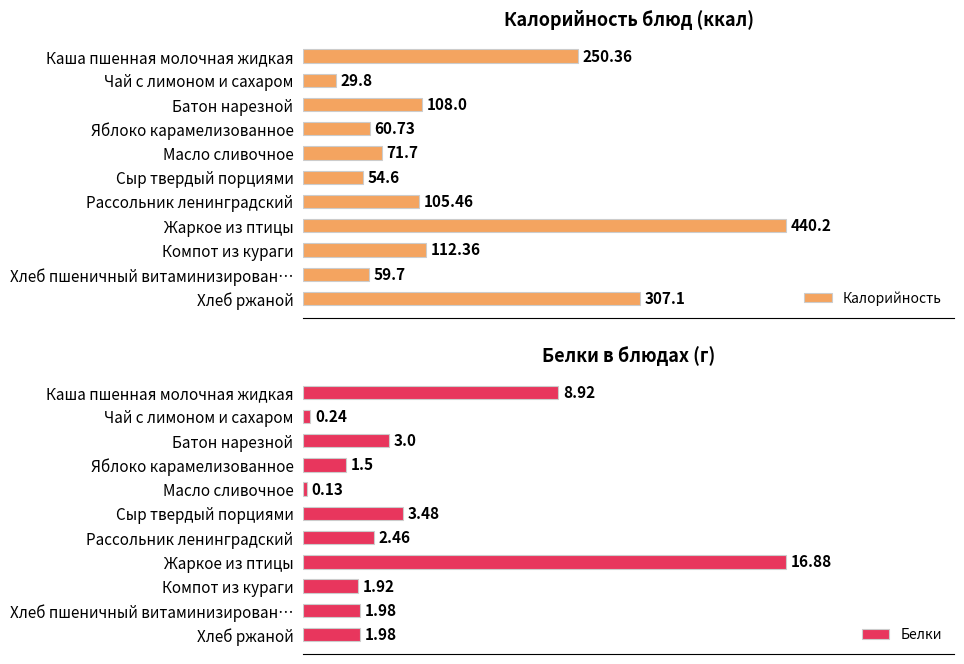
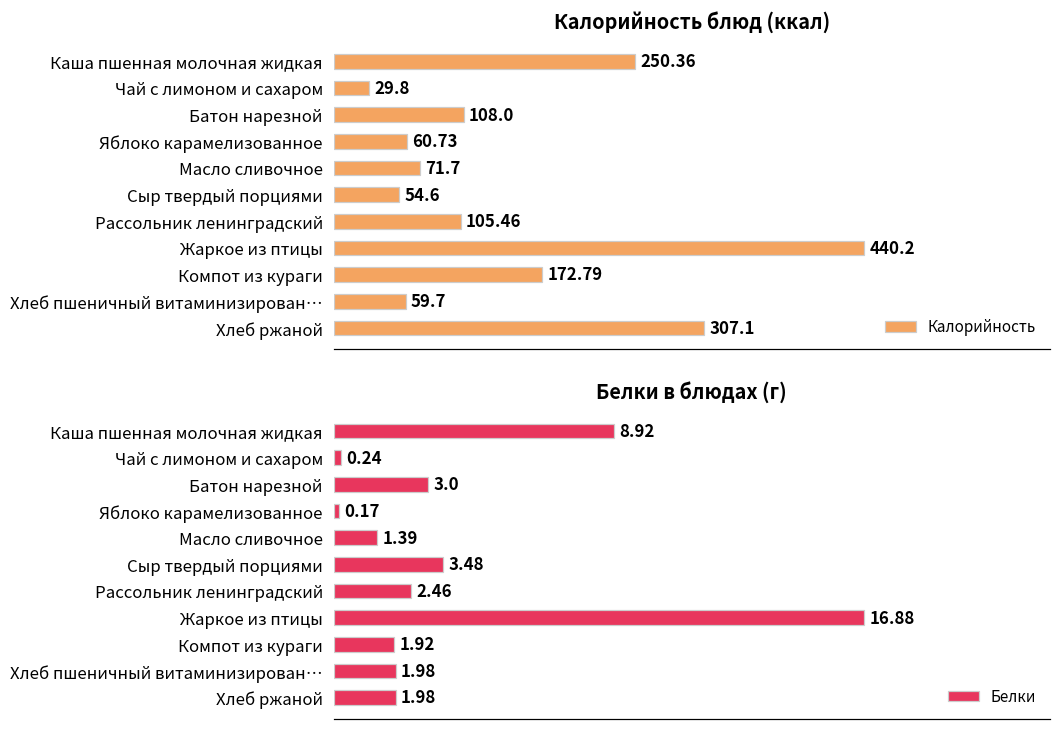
Калорийность блюд (ккал), Компот из кураги: 112.36 -> 172.79
Белки в блюдах (г), Яблоко карамелизованное: 1.5 -> 0.17
Белки в блюдах (г), Масло сливочное: 0.13 -> 1.39
